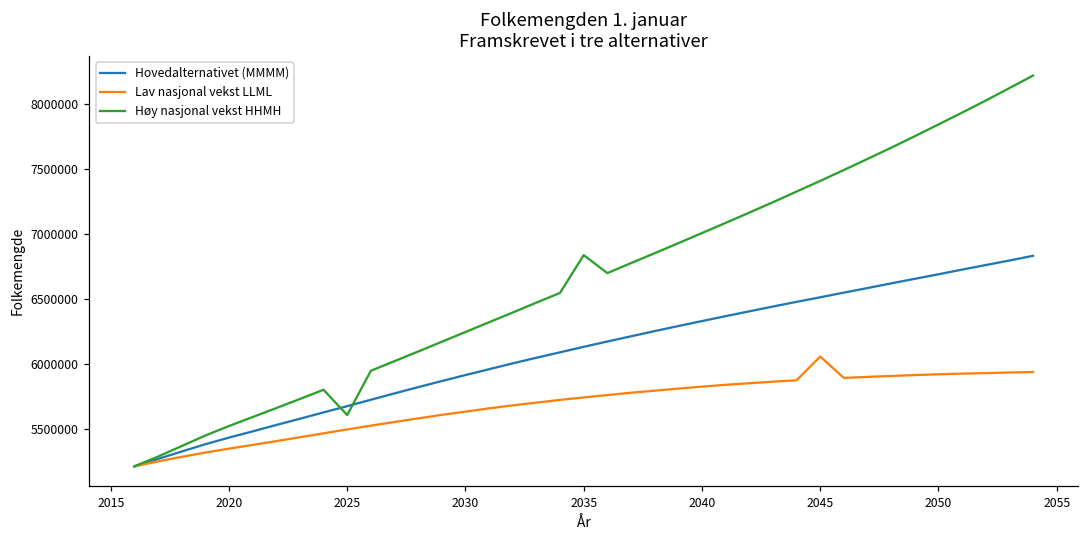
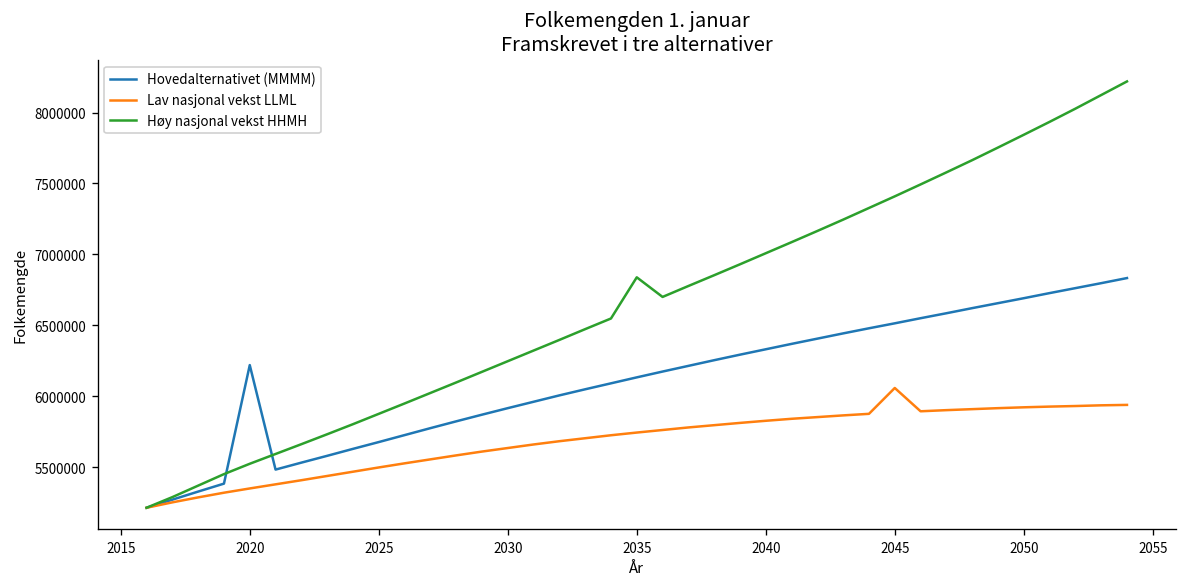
Hovedalternativet (MMMM), 2020: 5440000 -> 6220000
Høy nasjonal vekst HHMH, 2025: 5610000 -> 5880000
